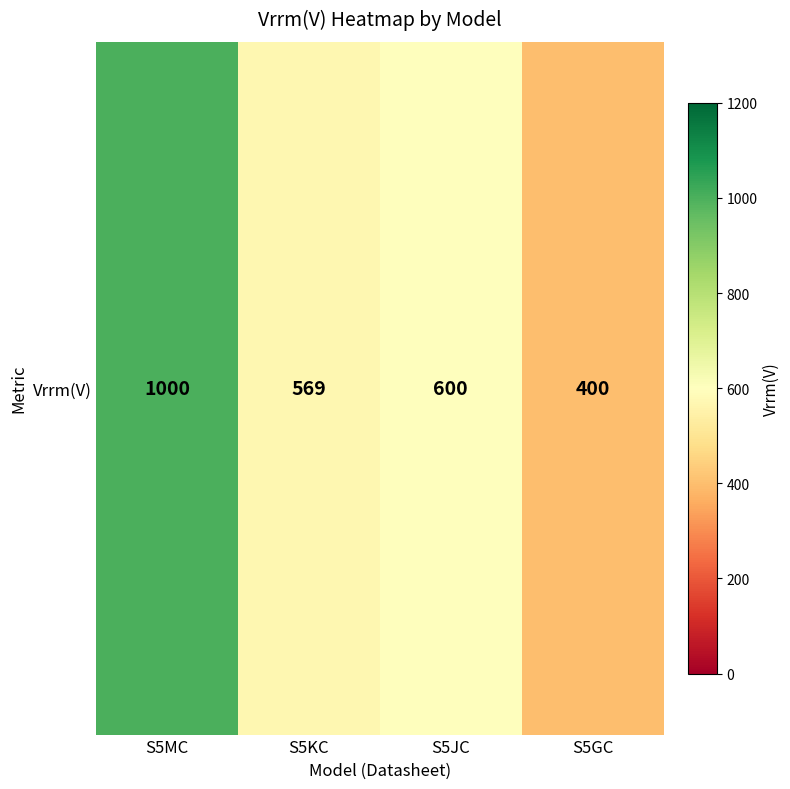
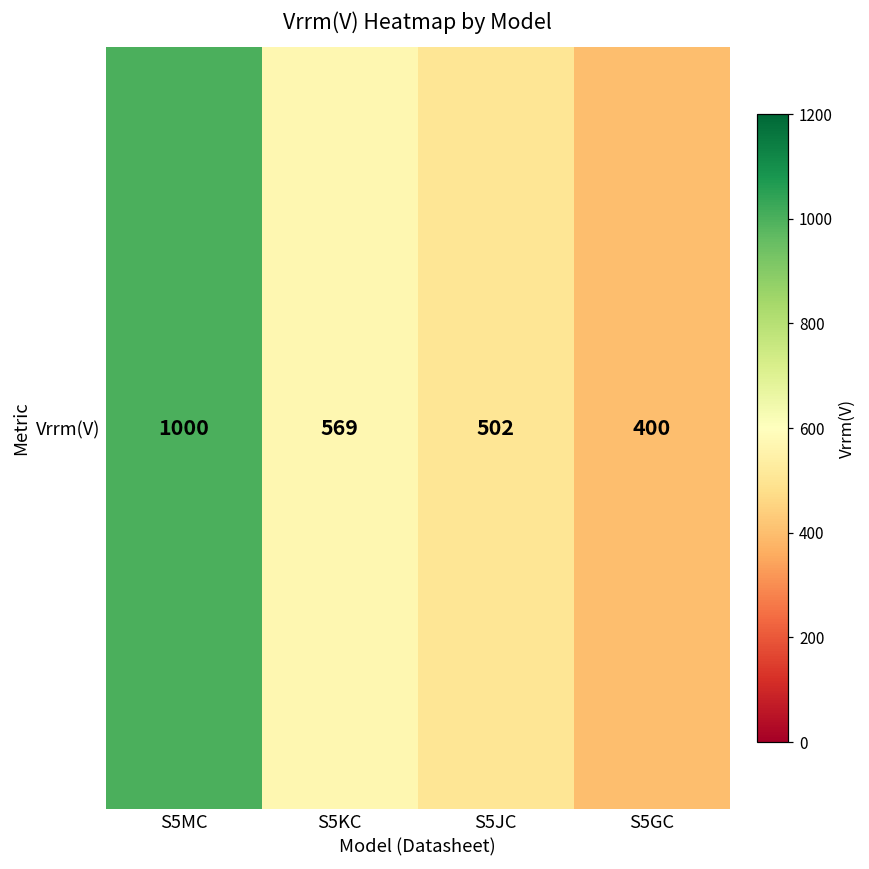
Vrrm(V), S5JC: 600 -> 502
